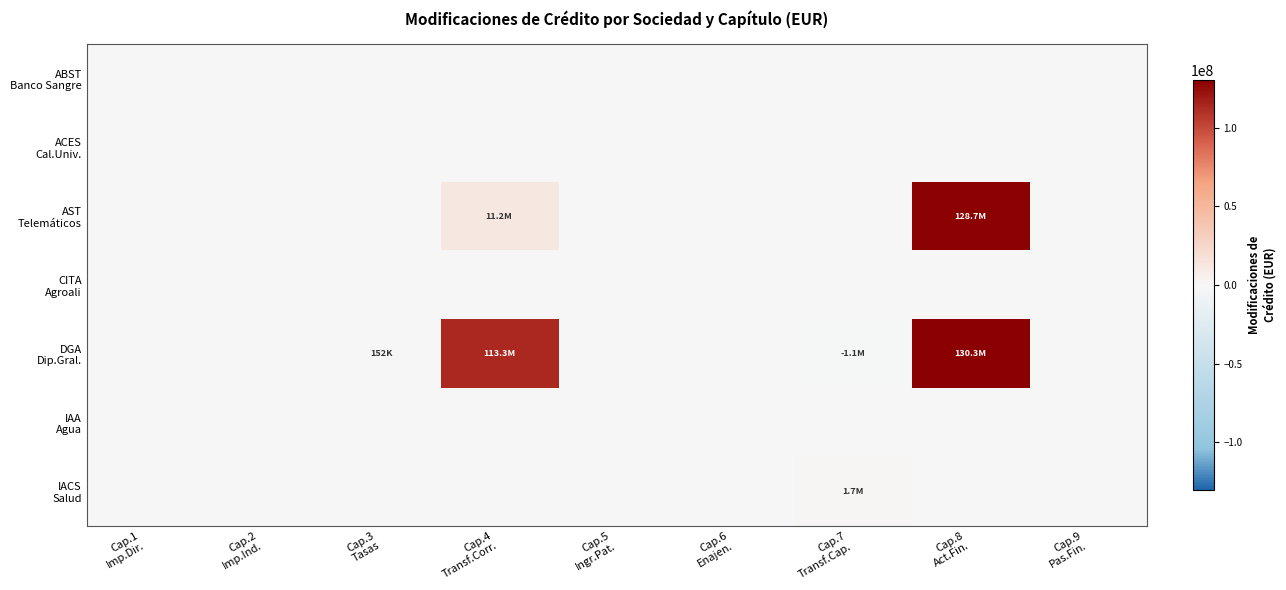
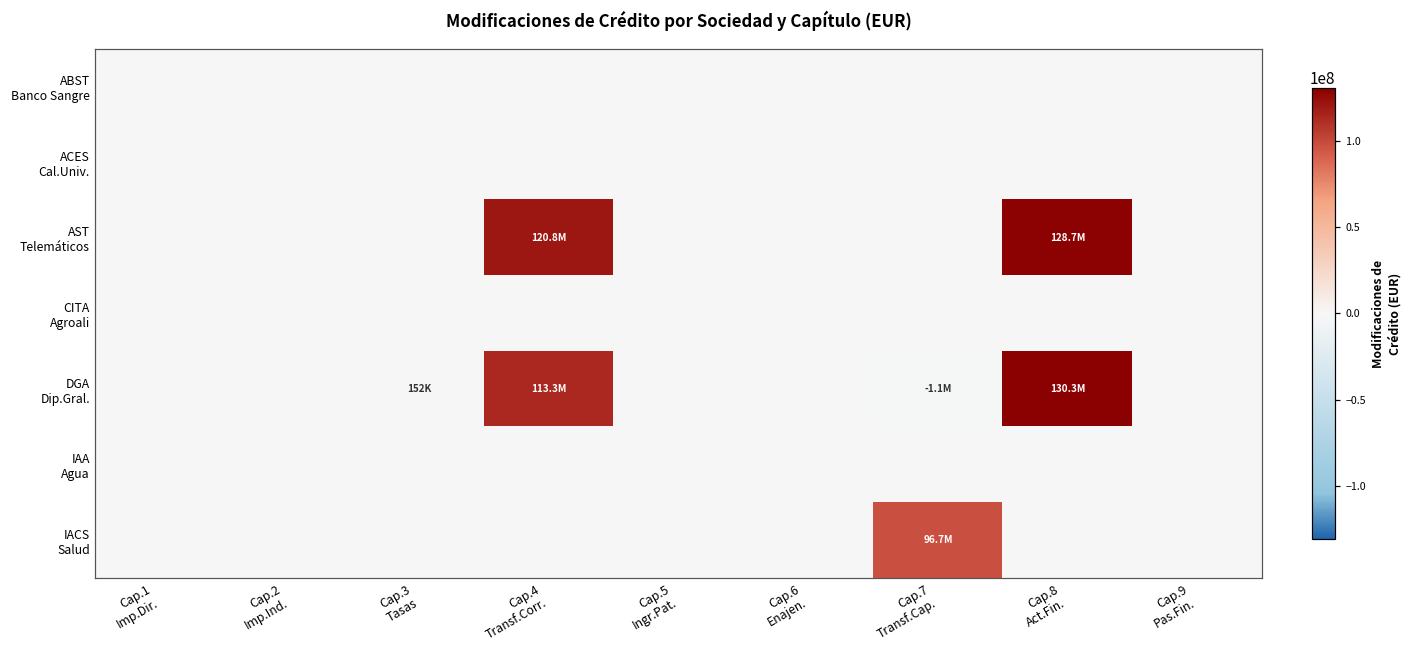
AST Telemáticos, Cap.4 Transf.Corr.: 11.2M -> 120.8M
IACS Salud, Cap.7 Transf.Cap.: 1.7M -> 96.7M
